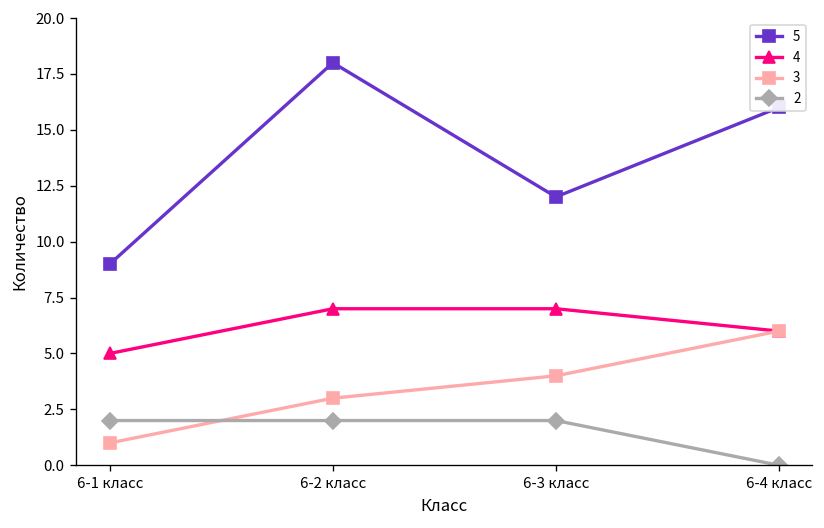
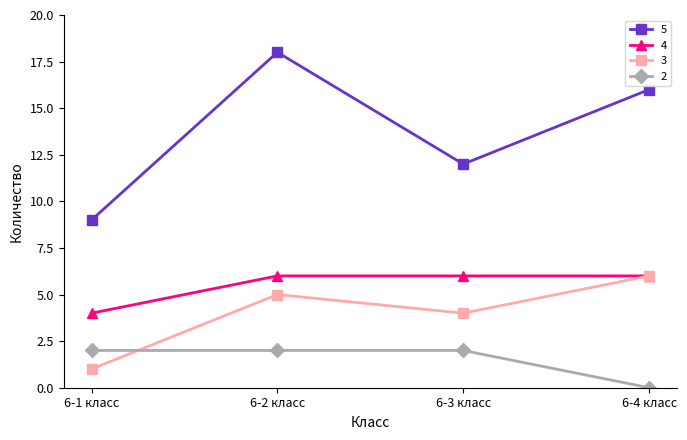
4, 6-1 класс: 5 -> 4
4, 6-2 класс: 7 -> 6
3, 6-2 класс: 3 -> 5
4, 6-3 класс: 7 -> 6
